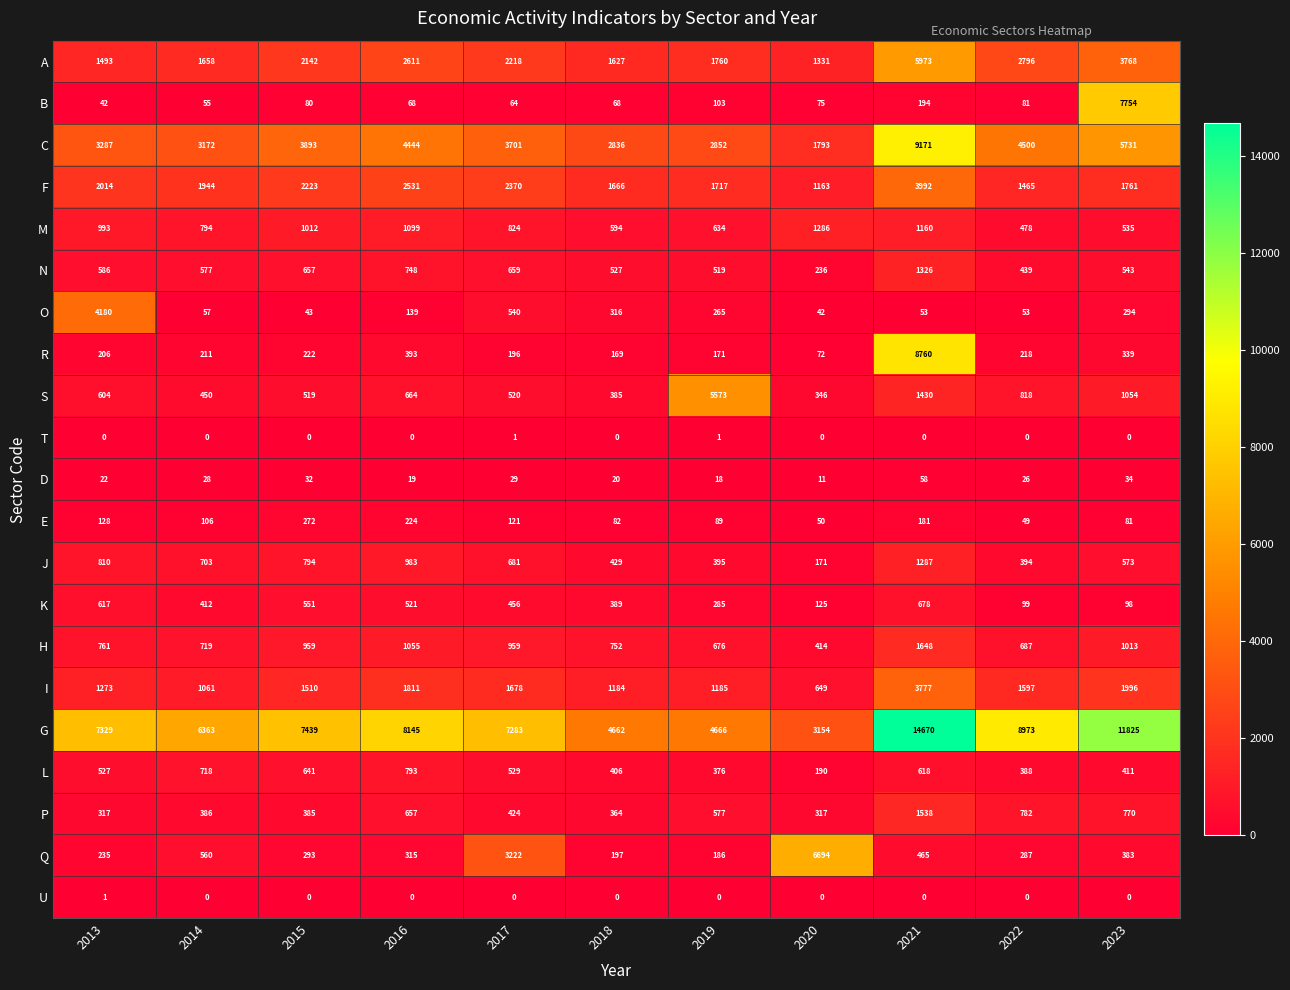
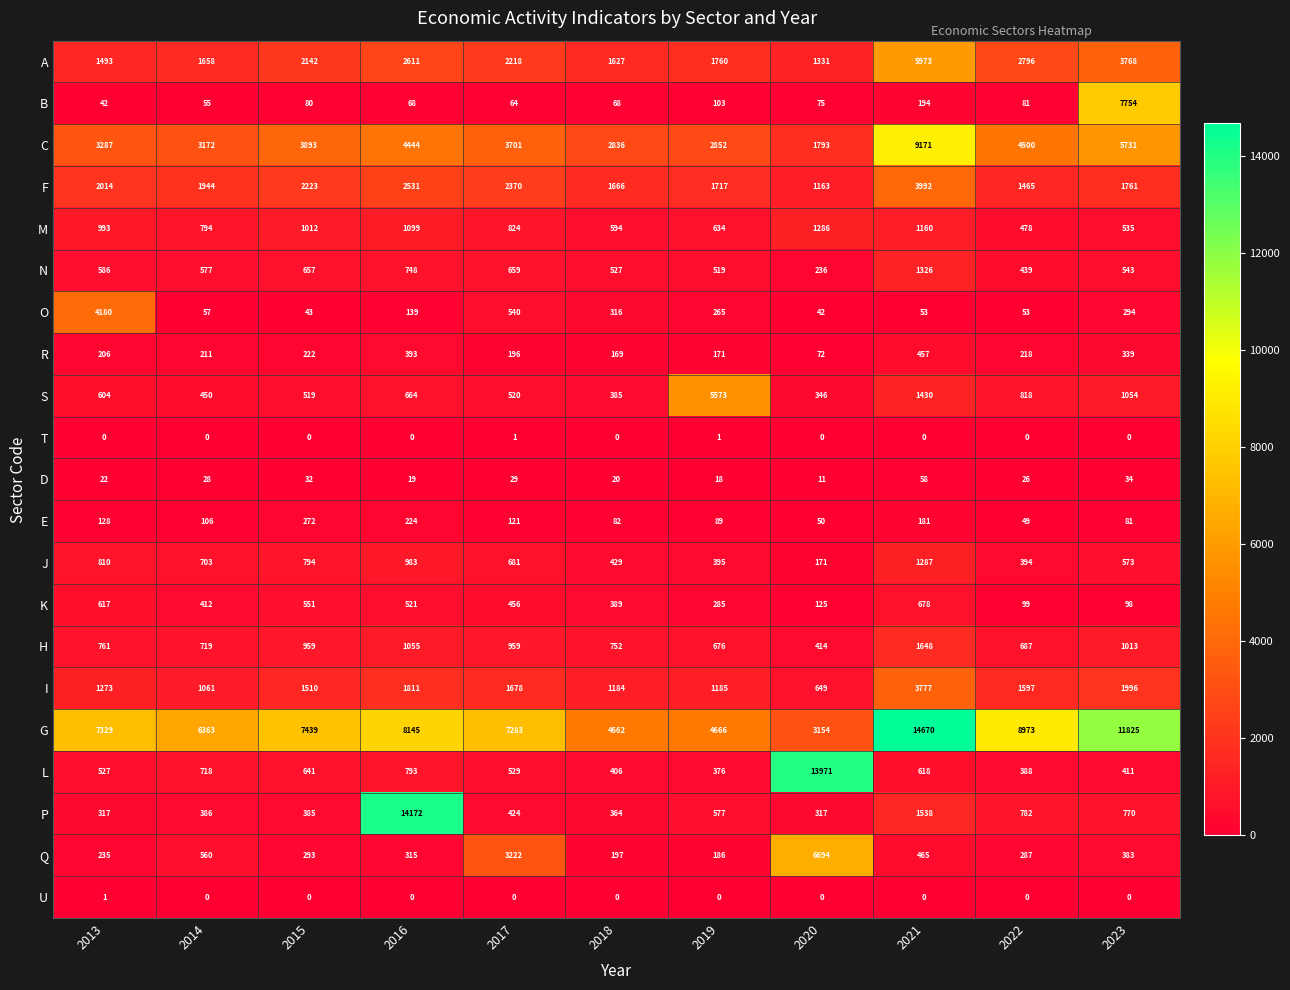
R, 2021: 8760 -> 457
L, 2020: 190 -> 13971
P, 2016: 657 -> 14172
